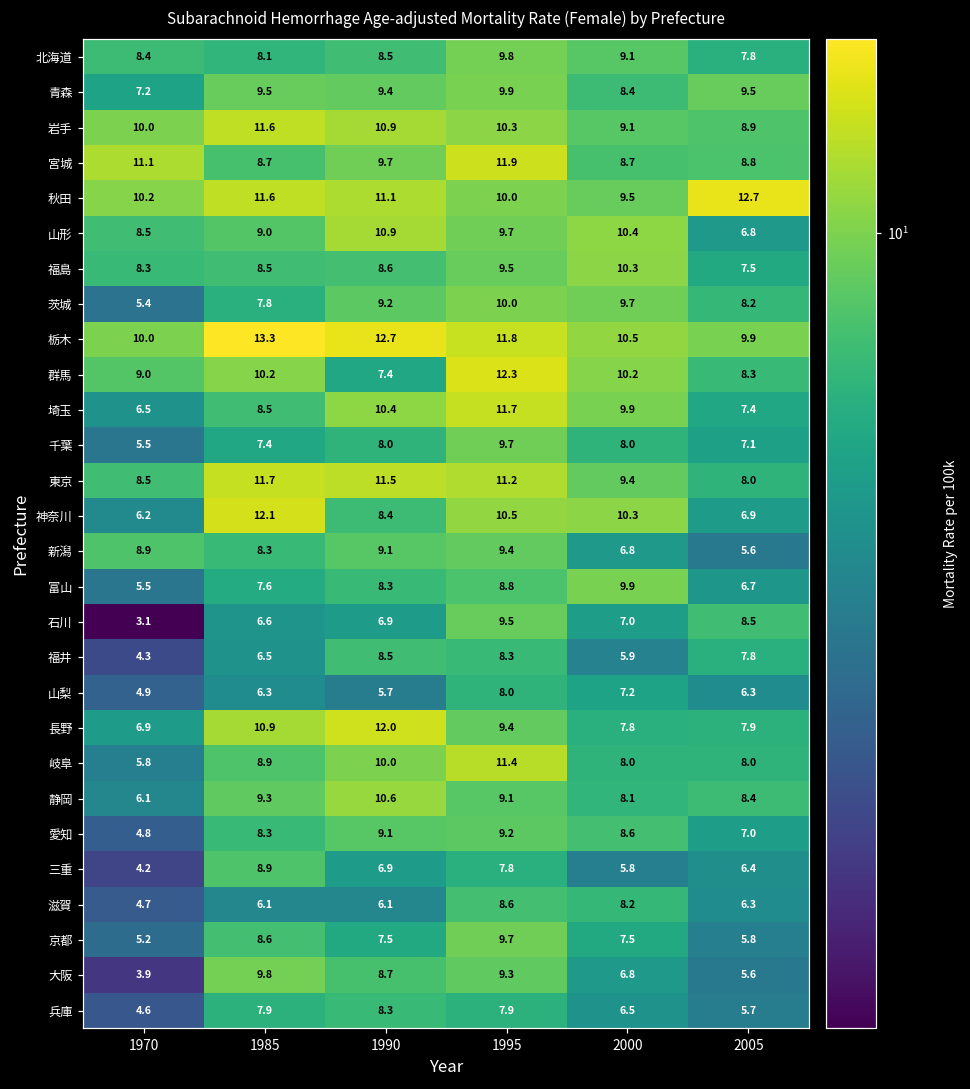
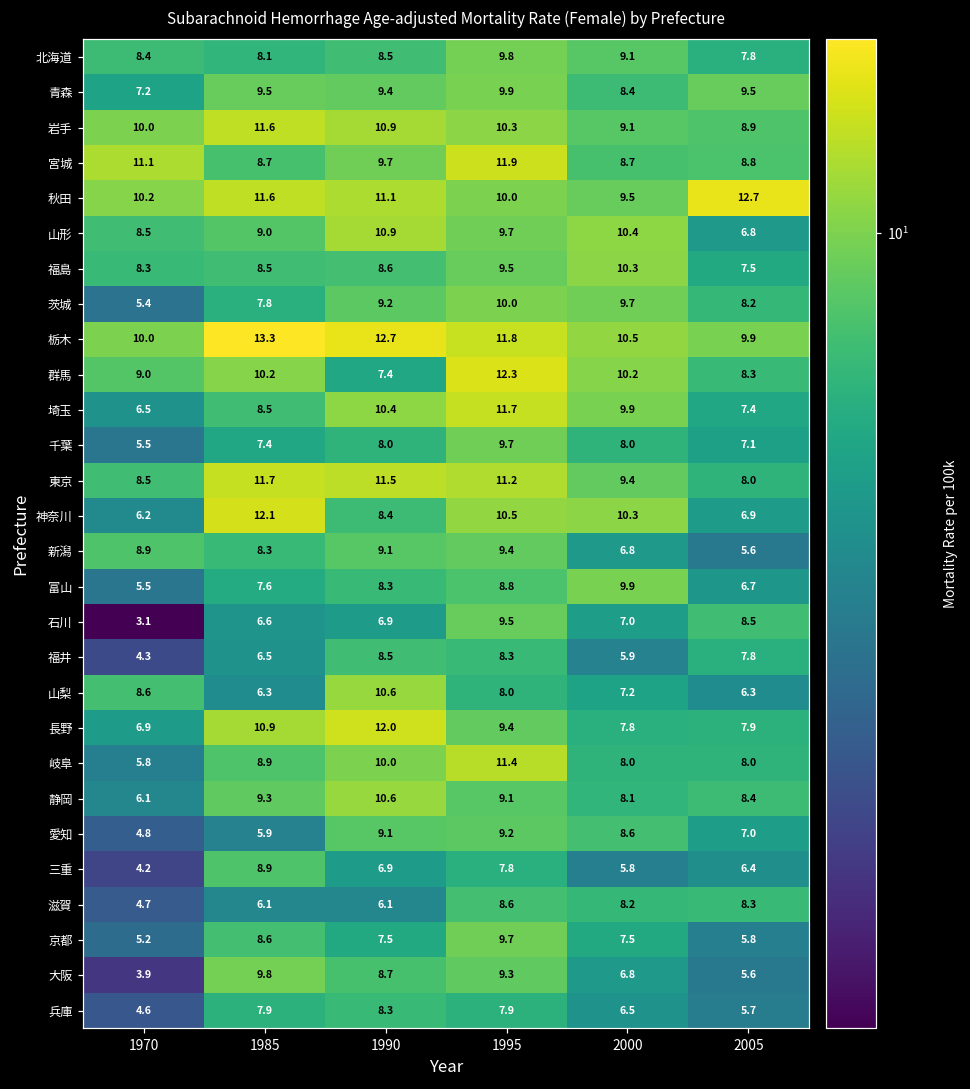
山梨, 1970: 4.9 -> 8.6
山梨, 1990: 5.7 -> 10.6
愛知, 1985: 8.3 -> 5.9
滋賀, 2005: 6.3 -> 8.3
